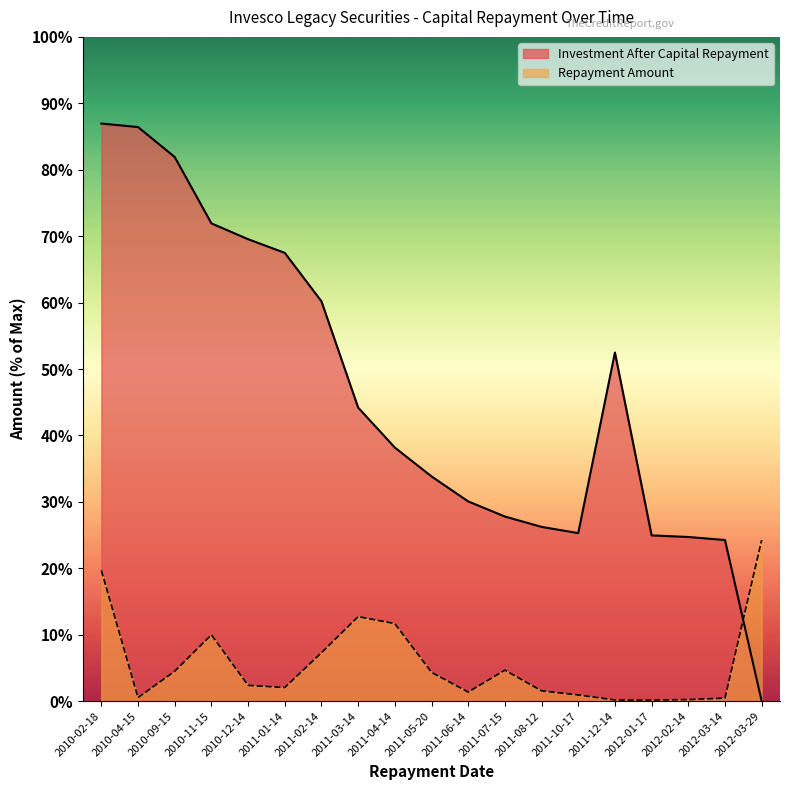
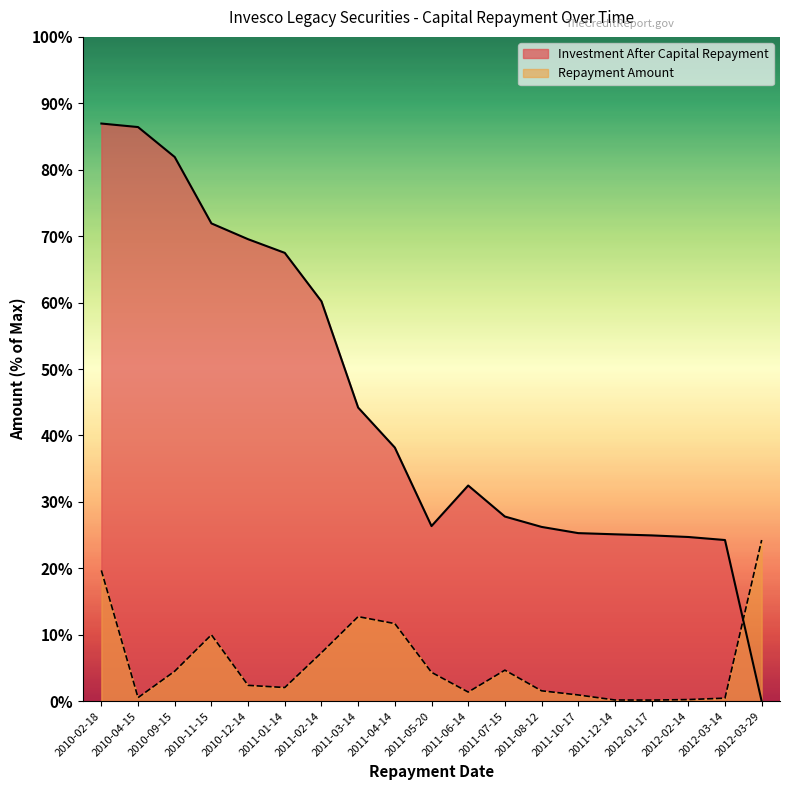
Investment After Capital Repayment, 2011-05-20: 34% -> 26%
Investment After Capital Repayment, 2011-06-14: 30% -> 32%
Investment After Capital Repayment, 2011-12-14: 52% -> 25%
